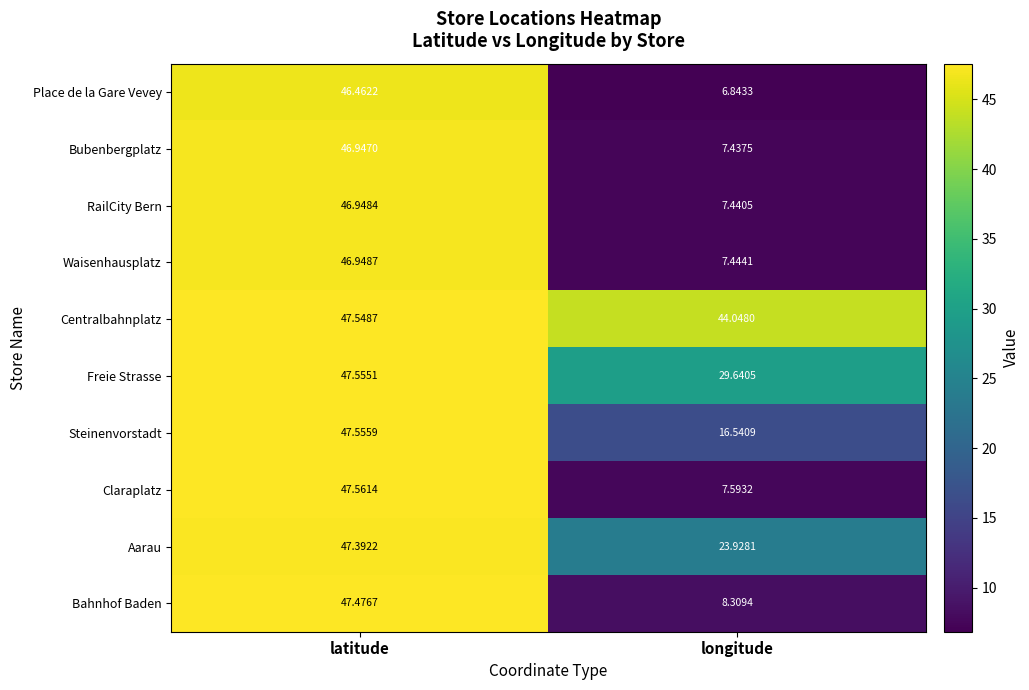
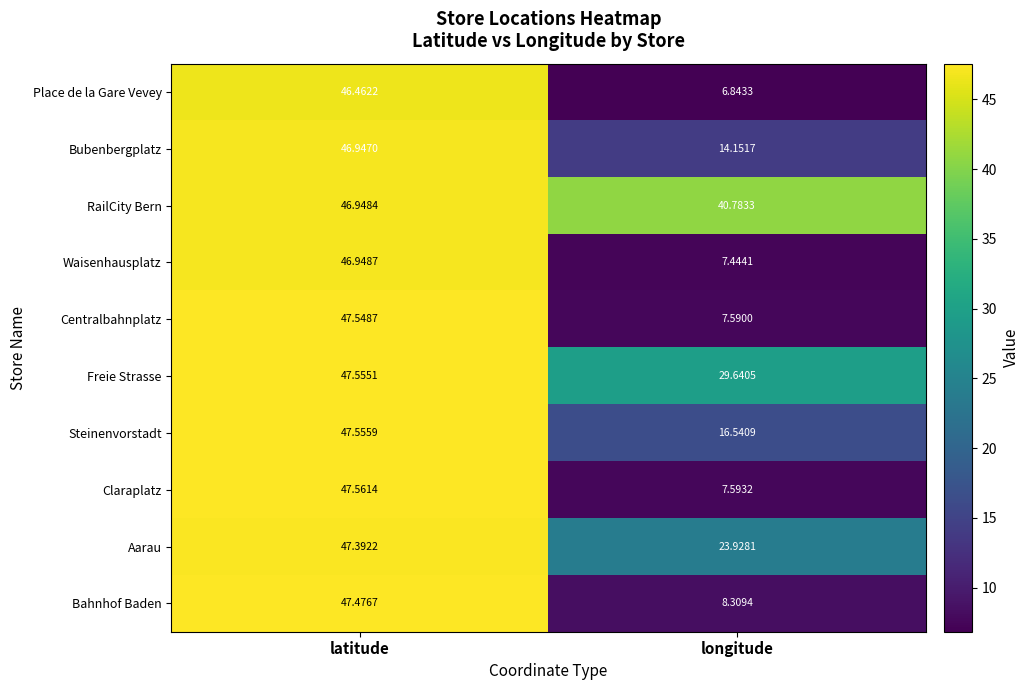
Bubenbergplatz, longitude: 7.4375 -> 14.1517
RailCity Bern, longitude: 7.4405 -> 40.7833
Centralbahnplatz, longitude: 44.0480 -> 7.5900
